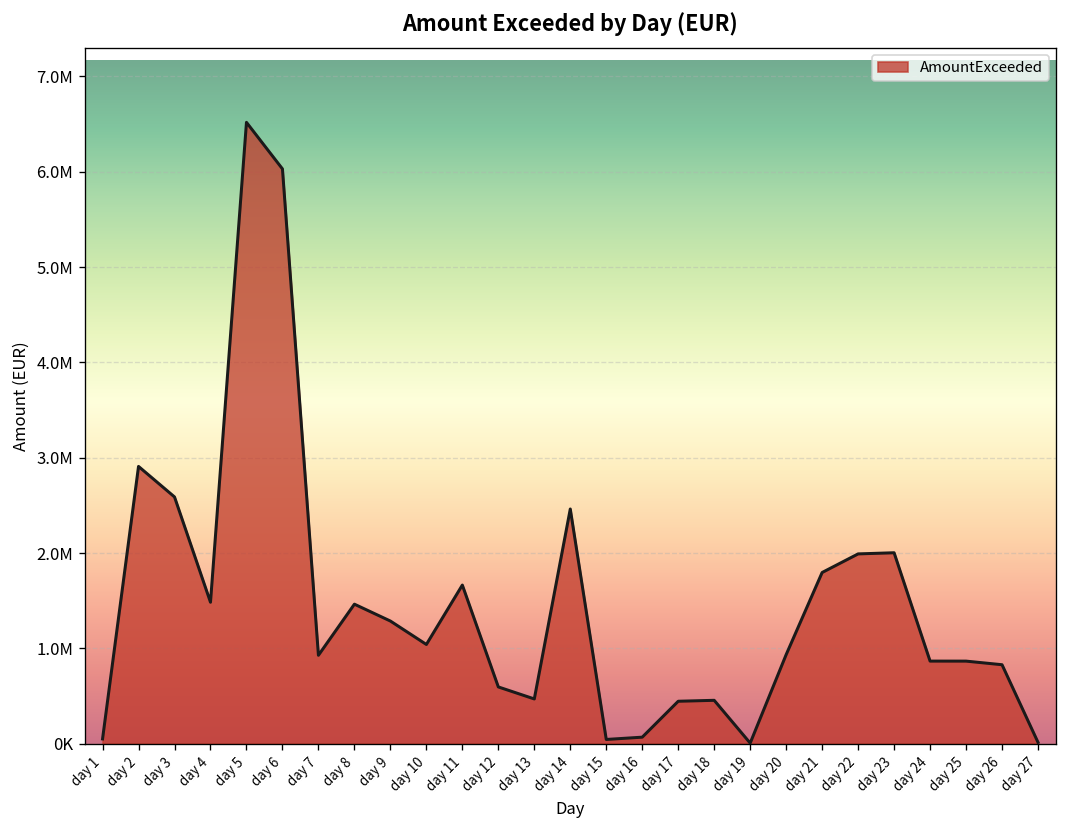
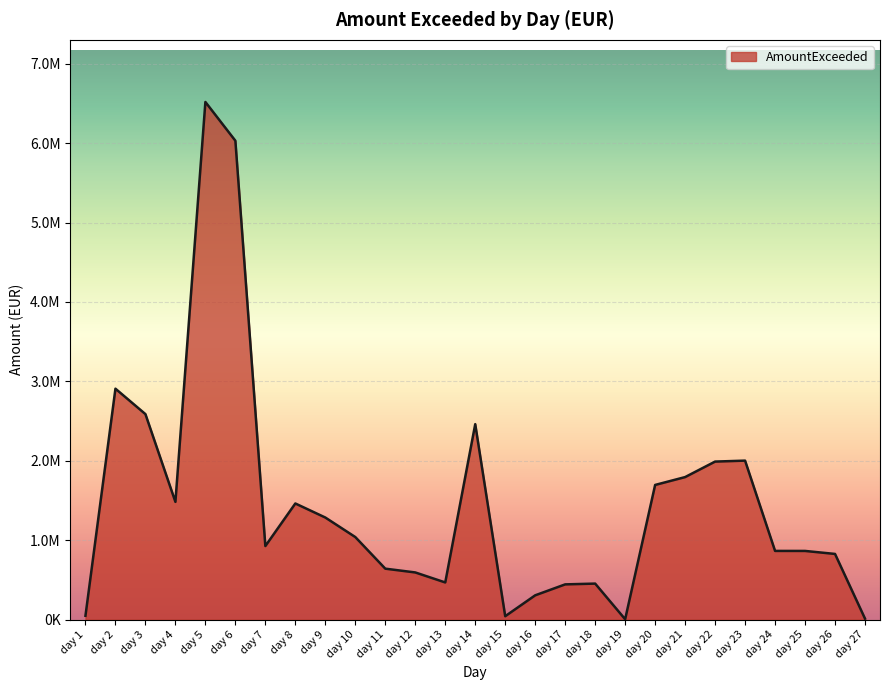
day 11: 1700000 -> 600000
day 16: 100000 -> 300000
day 20: 900000 -> 1700000
